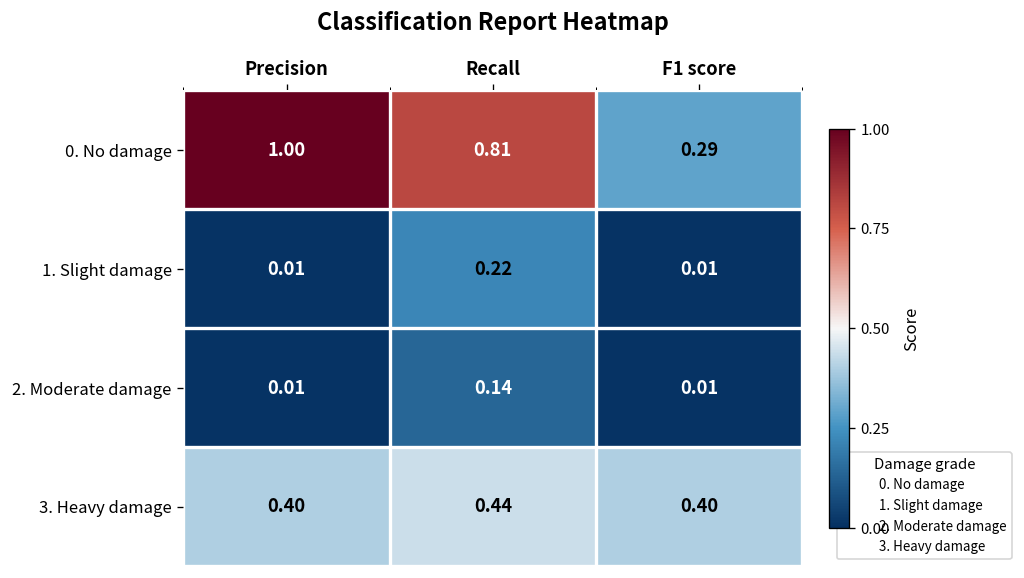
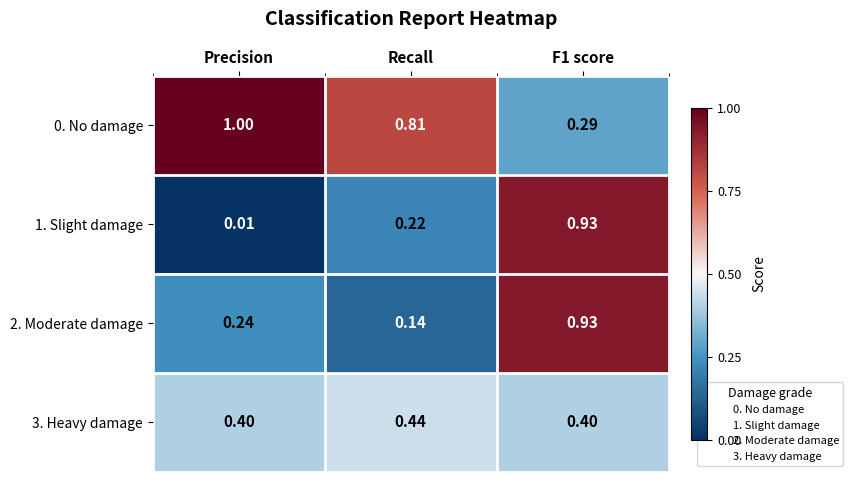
1. Slight damage, F1 score: 0.01 -> 0.93
2. Moderate damage, Precision: 0.01 -> 0.24
2. Moderate damage, F1 score: 0.01 -> 0.93
